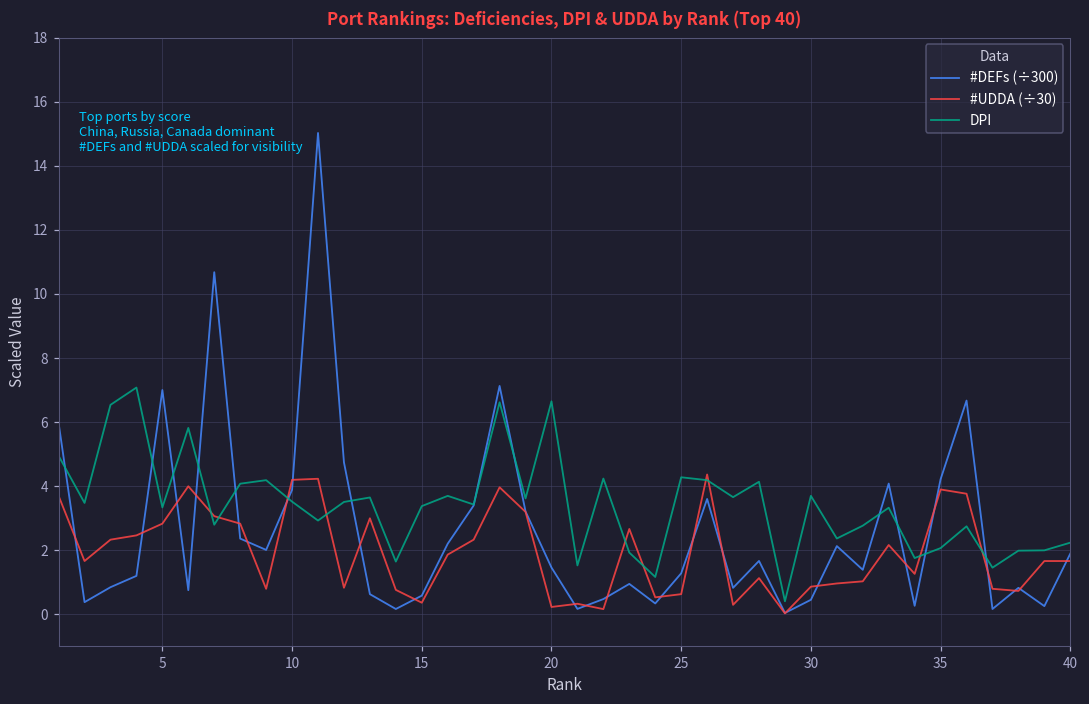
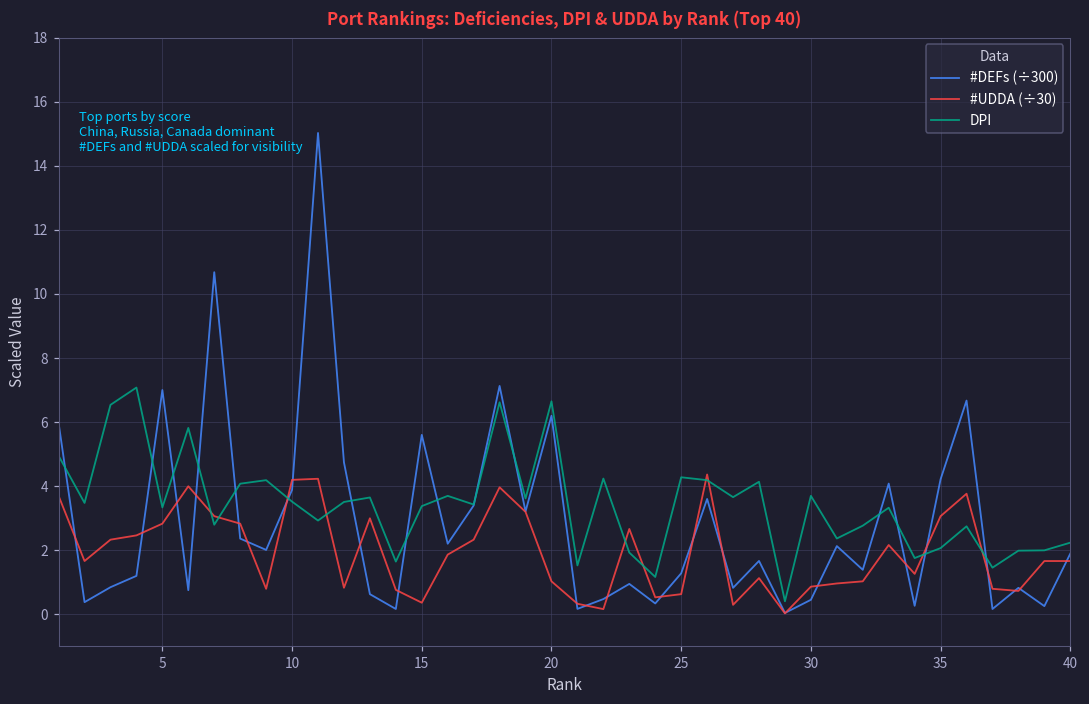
#DEFs (÷300), 15: 0.6 -> 5.6
#DEFs (÷300), 20: 1.5 -> 6.2
#UDDA (÷30), 20: 0.2 -> 1.0
#UDDA (÷30), 35: 3.9 -> 3.1
